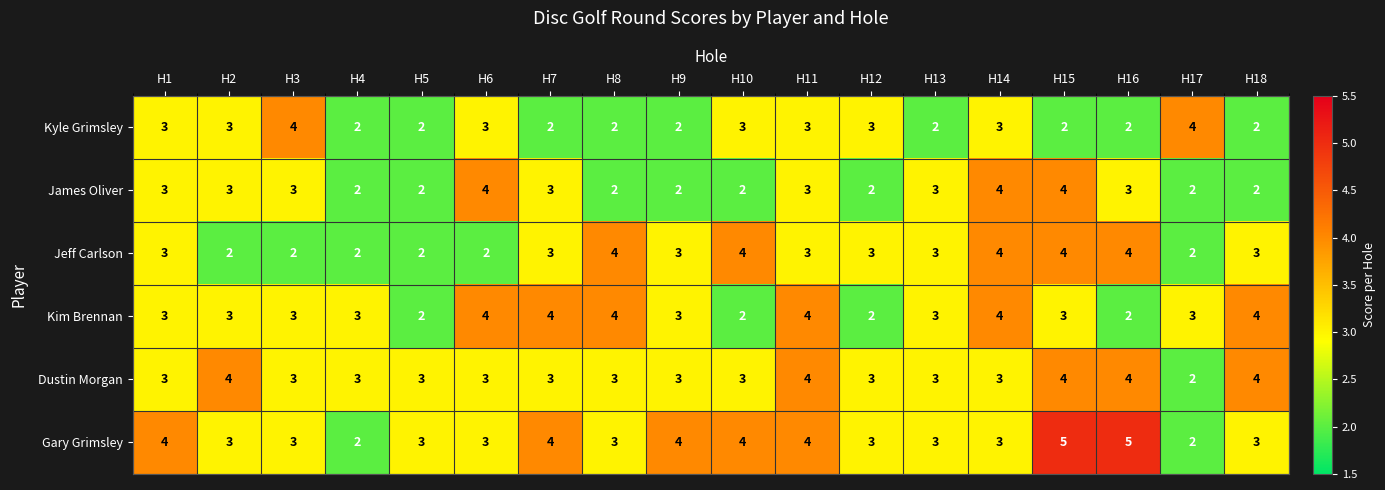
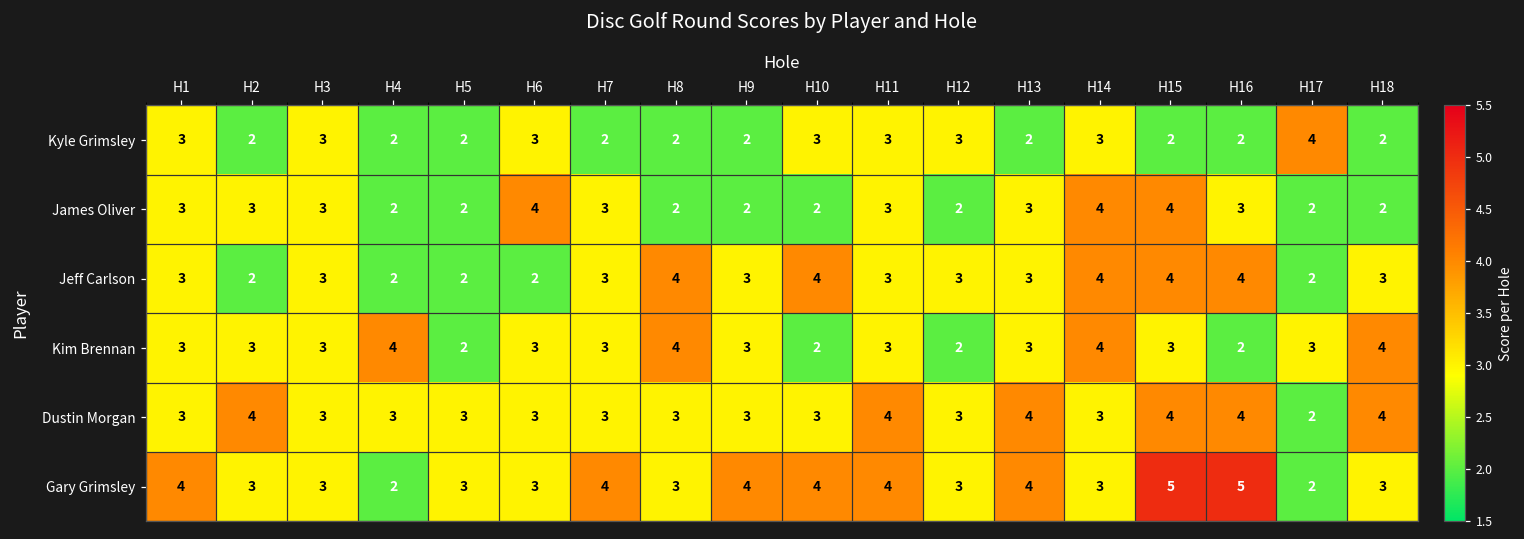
Kyle Grimsley, H2: 3 -> 2
Kyle Grimsley, H3: 4 -> 3
Jeff Carlson, H3: 2 -> 3
Kim Brennan, H4: 3 -> 4
Kim Brennan, H6: 4 -> 3
Kim Brennan, H7: 4 -> 3
Kim Brennan, H11: 4 -> 3
Dustin Morgan, H13: 3 -> 4
Gary Grimsley, H13: 3 -> 4
